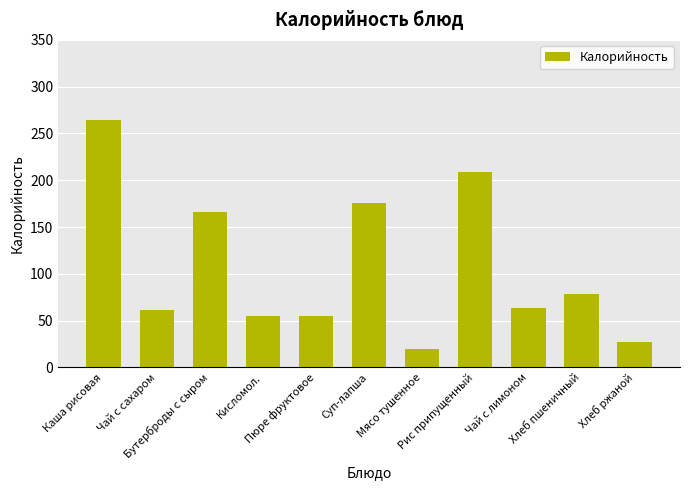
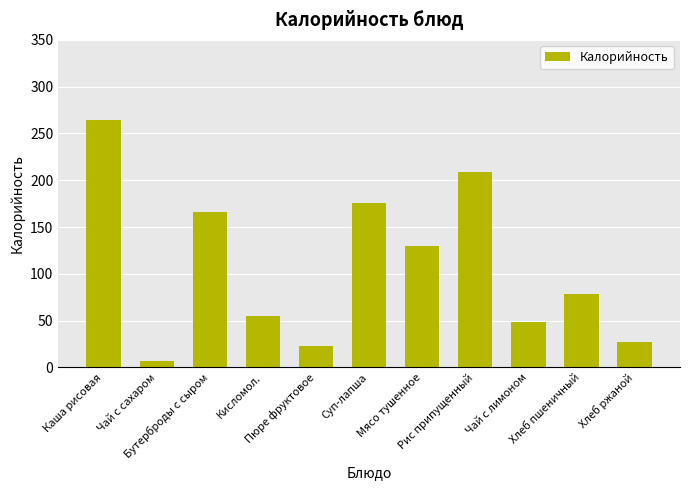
Чай с сахаром: 60 -> 10
Пюре фруктовое: 60 -> 20
Мясо тушенное: 20 -> 130
Чай с лимоном: 60 -> 50
